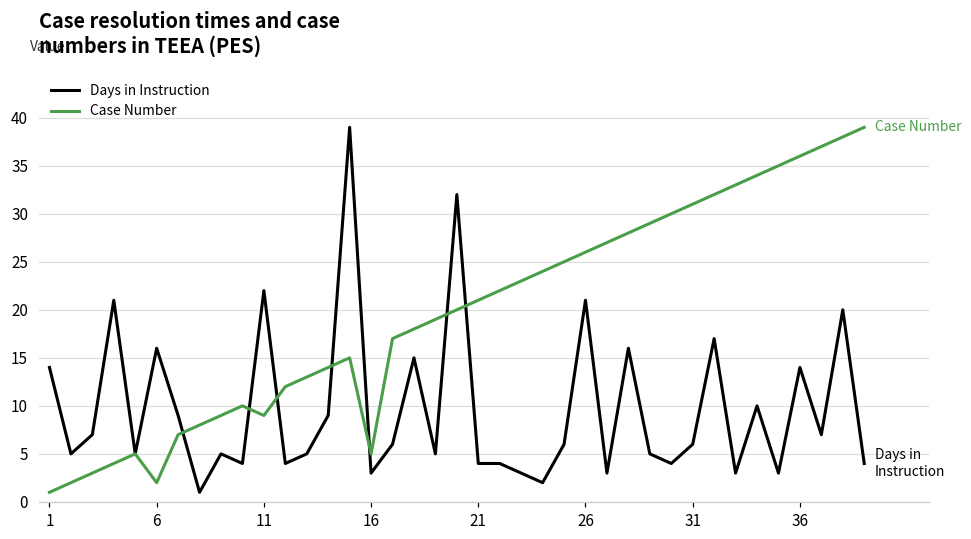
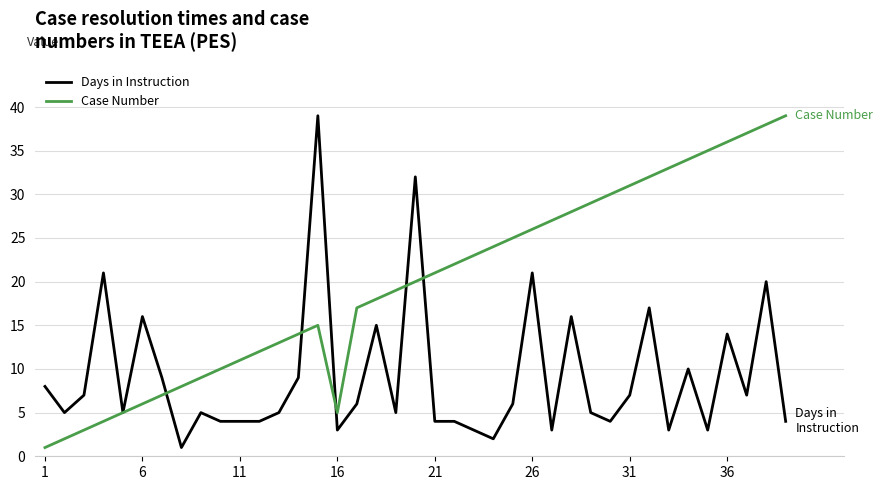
Days in Instruction, 1: 14 -> 8
Case Number, 6: 2 -> 6
Days in Instruction, 11: 22 -> 4
Case Number, 11: 9 -> 11
Days in Instruction, 31: 6 -> 7
